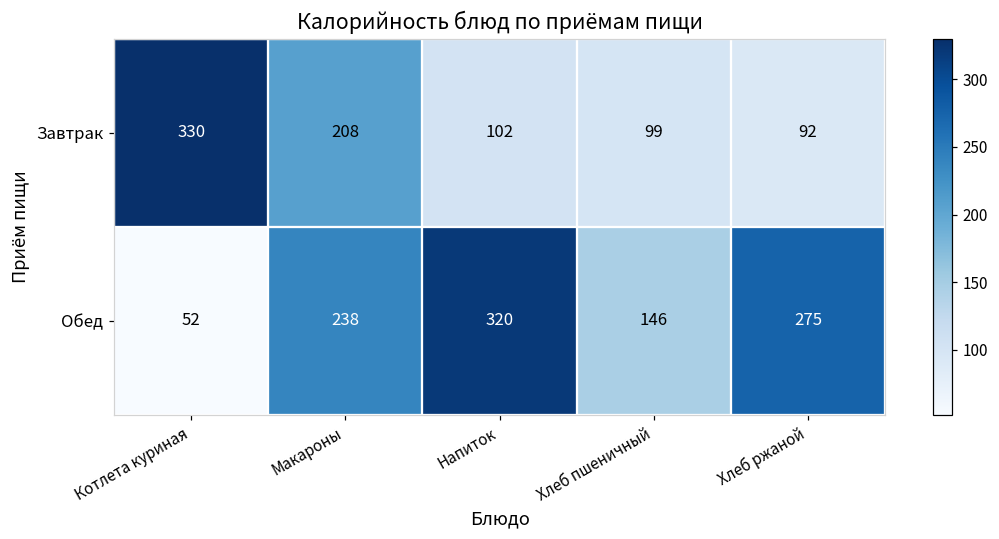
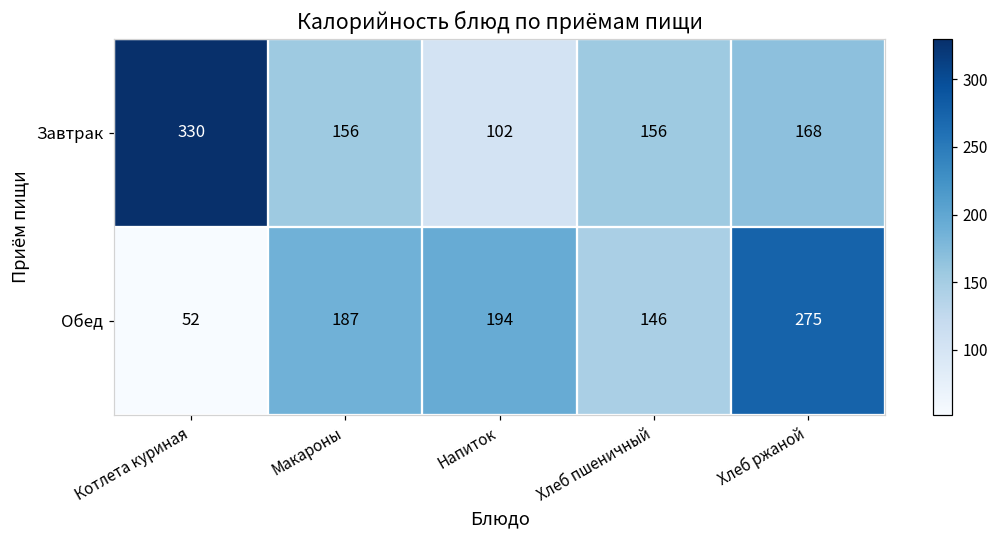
Завтрак, Макароны: 208 -> 156
Завтрак, Хлеб пшеничный: 99 -> 156
Завтрак, Хлеб ржаной: 92 -> 168
Обед, Макароны: 238 -> 187
Обед, Напиток: 320 -> 194
